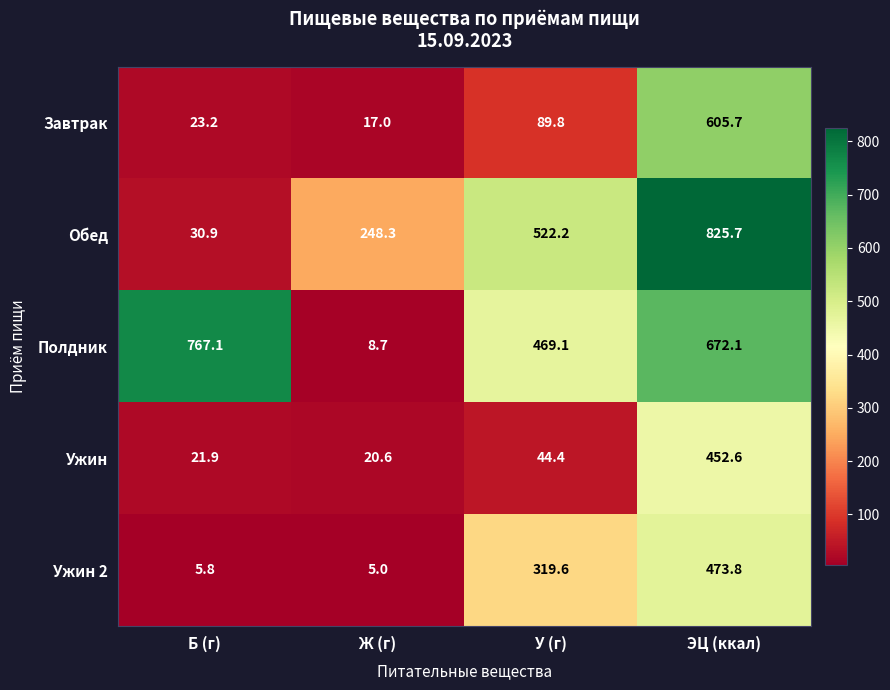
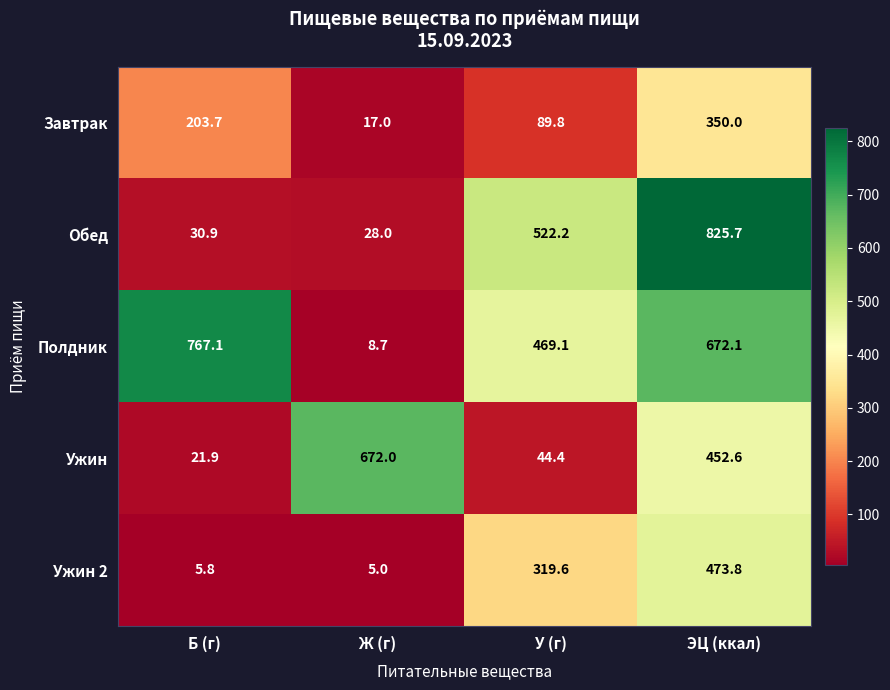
Завтрак, Б (г): 23.2 -> 203.7
Завтрак, ЭЦ (ккал): 605.7 -> 350.0
Обед, Ж (г): 248.3 -> 28.0
Ужин, Ж (г): 20.6 -> 672.0
